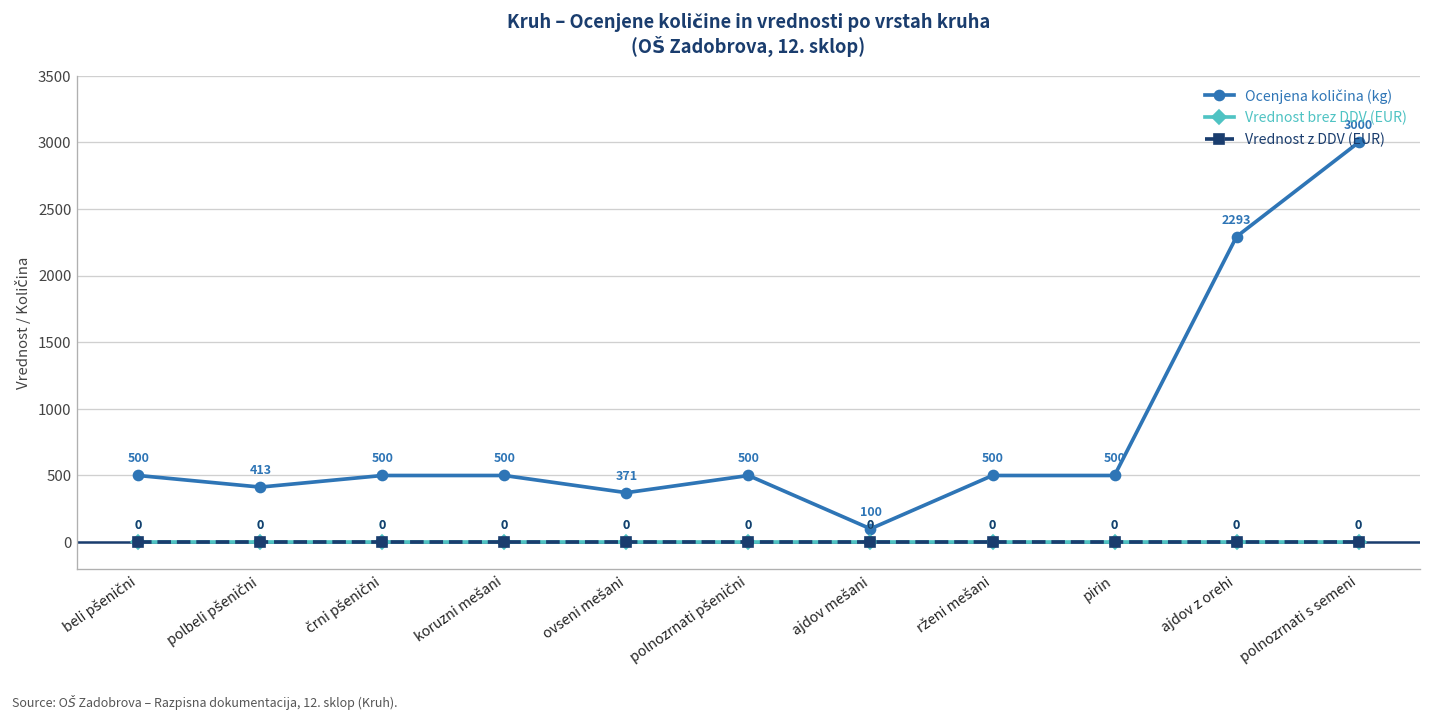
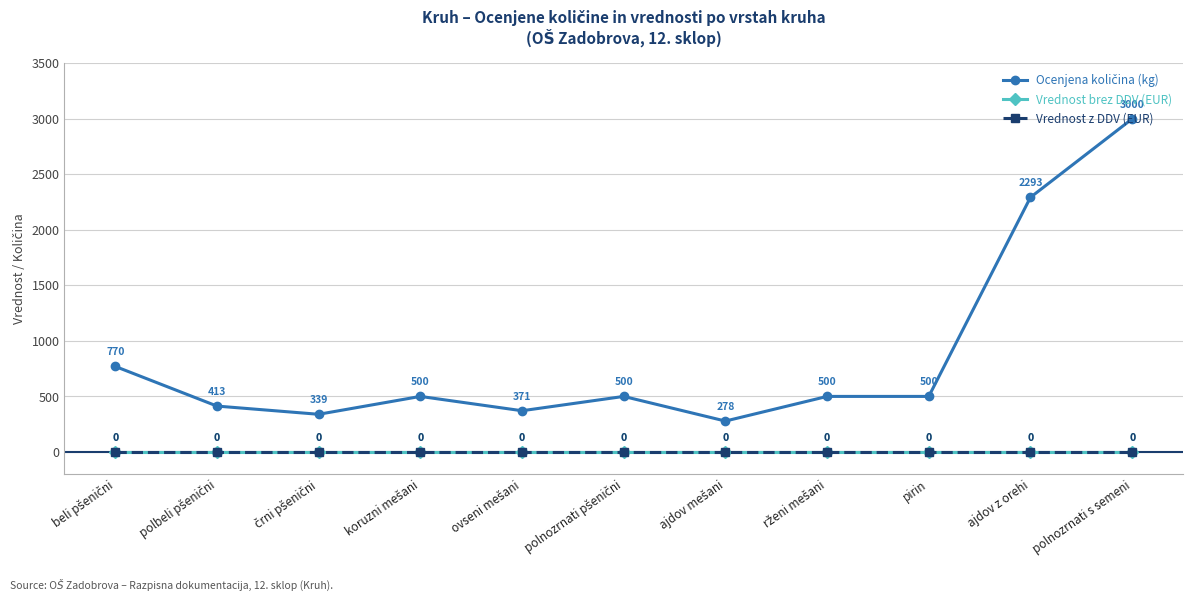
Ocenjena količina (kg), beli pšenični: 500 -> 770
Ocenjena količina (kg), črni pšenični: 500 -> 339
Ocenjena količina (kg), ajdov mešani: 100 -> 278
